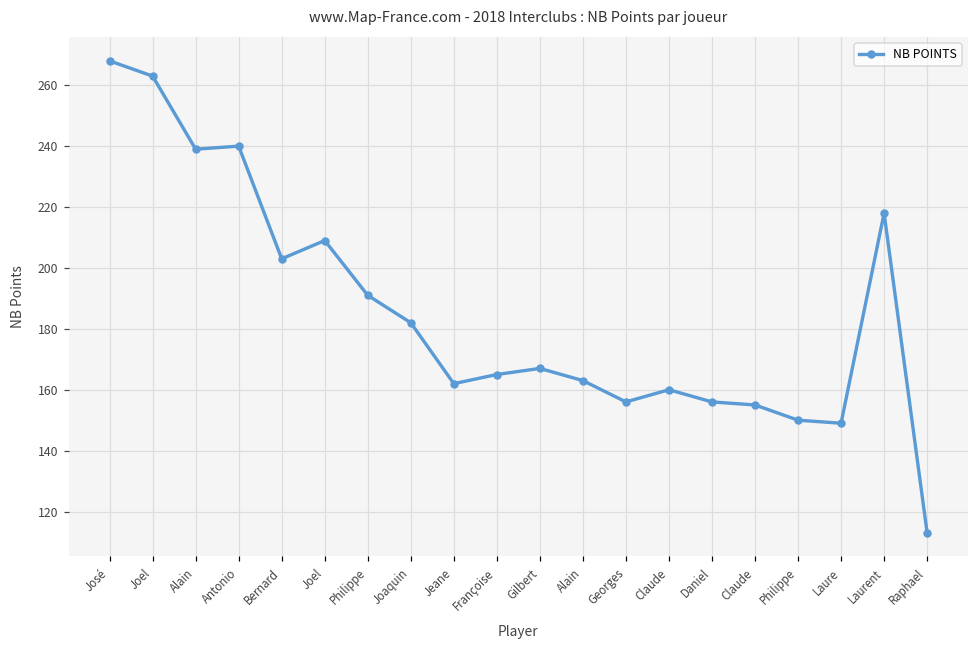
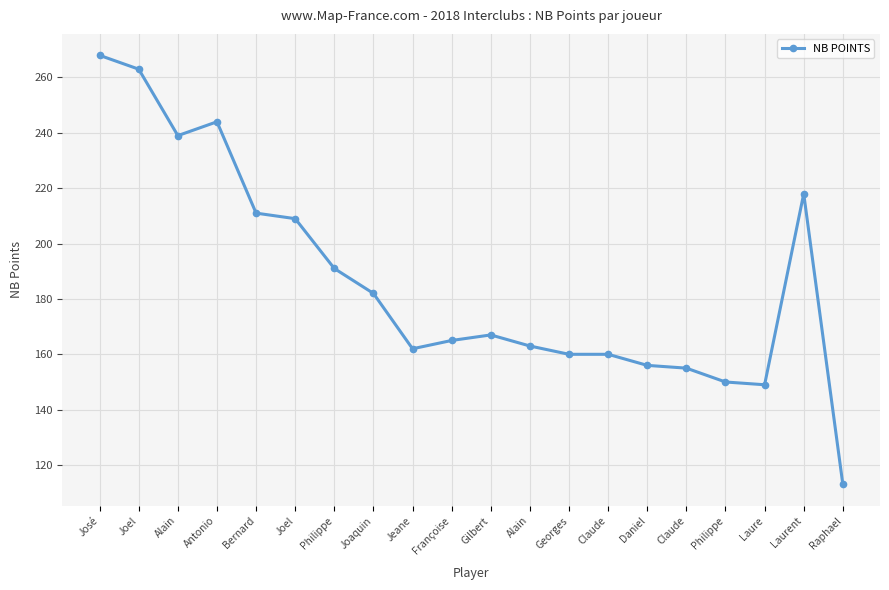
Antonio: 240 -> 244
Bernard: 203 -> 211
Georges: 156 -> 160
